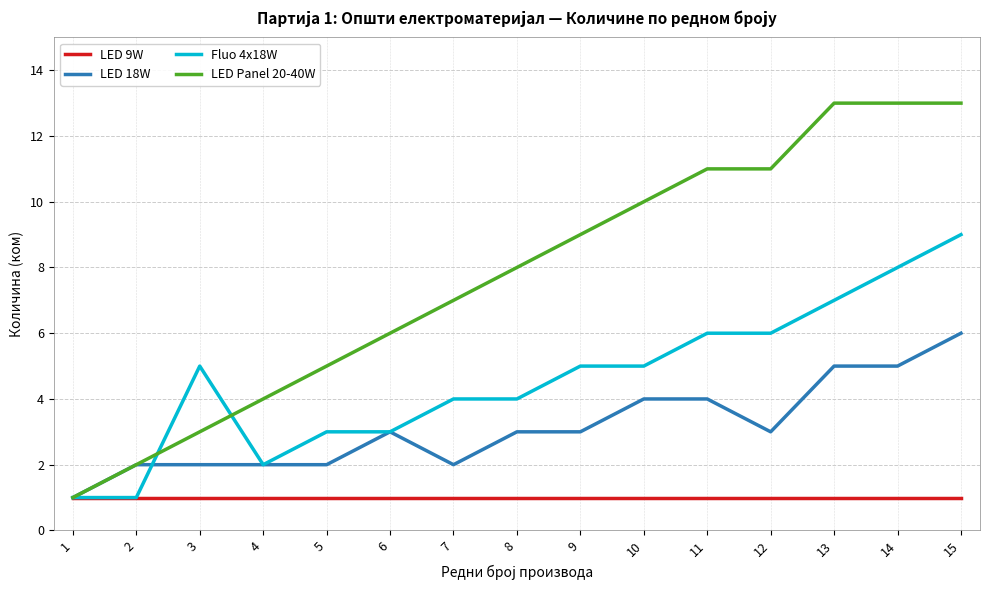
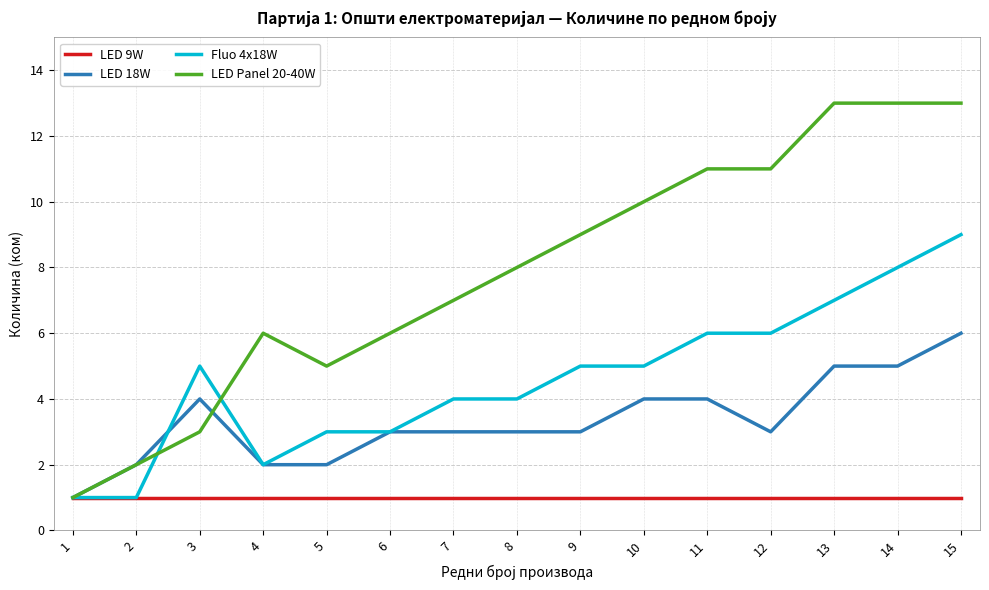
LED 18W, 3: 2 -> 4
LED Panel 20-40W, 4: 4 -> 6
LED 18W, 7: 2 -> 3
